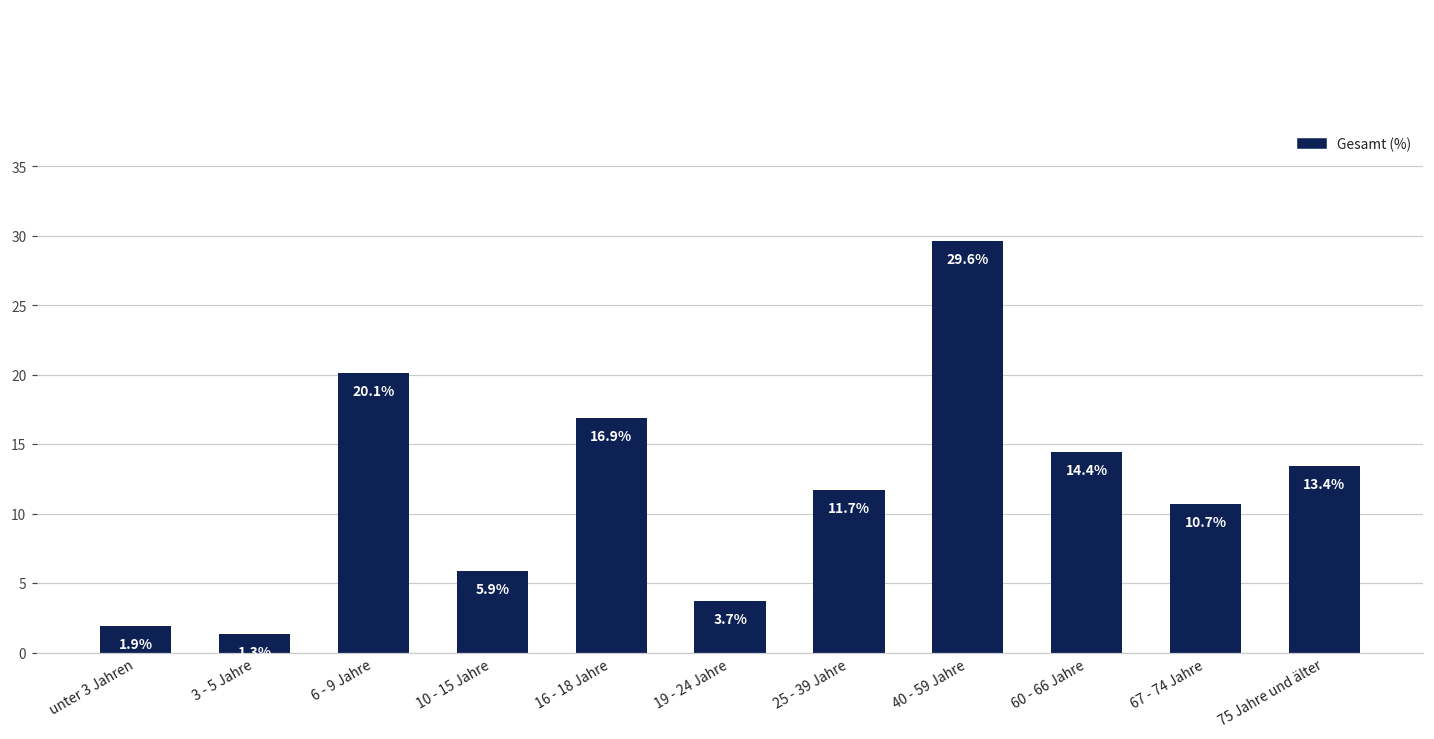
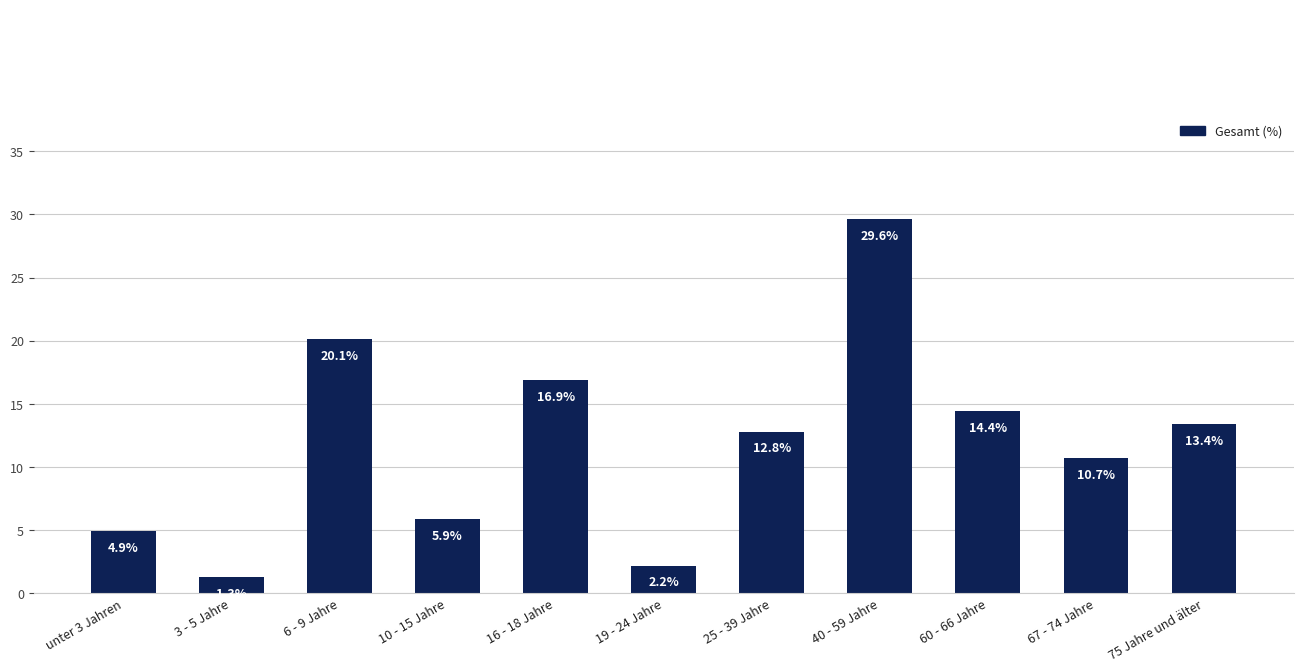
unter 3 Jahren: 1.9% -> 4.9%
19 - 24 Jahre: 3.7% -> 2.2%
25 - 39 Jahre: 11.7% -> 12.8%
